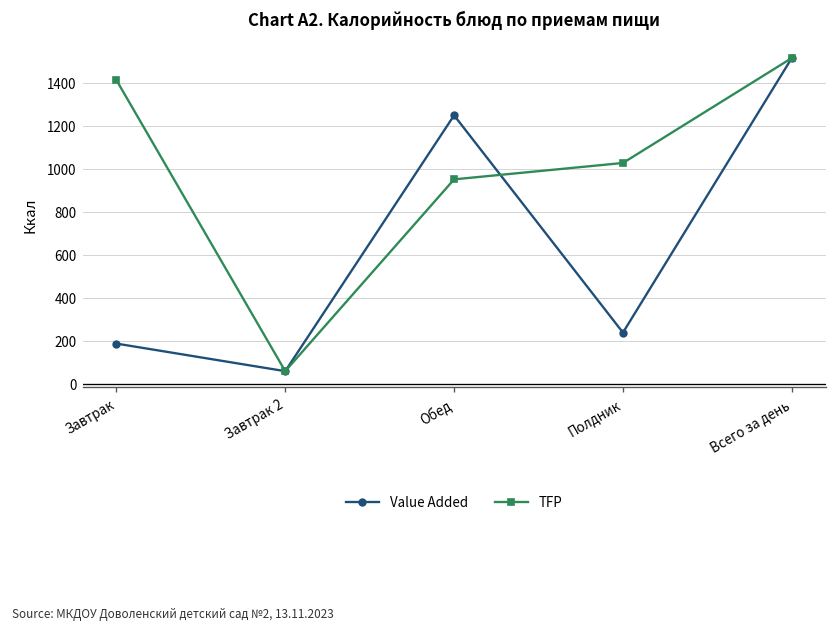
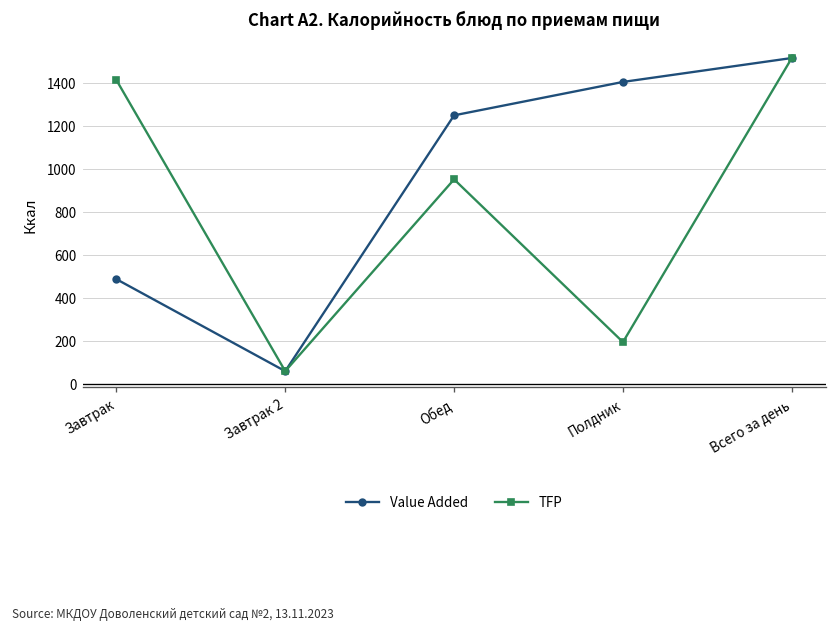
Value Added, Завтрак: 190 -> 490
Value Added, Полдник: 240 -> 1400
TFP, Полдник: 1030 -> 200
